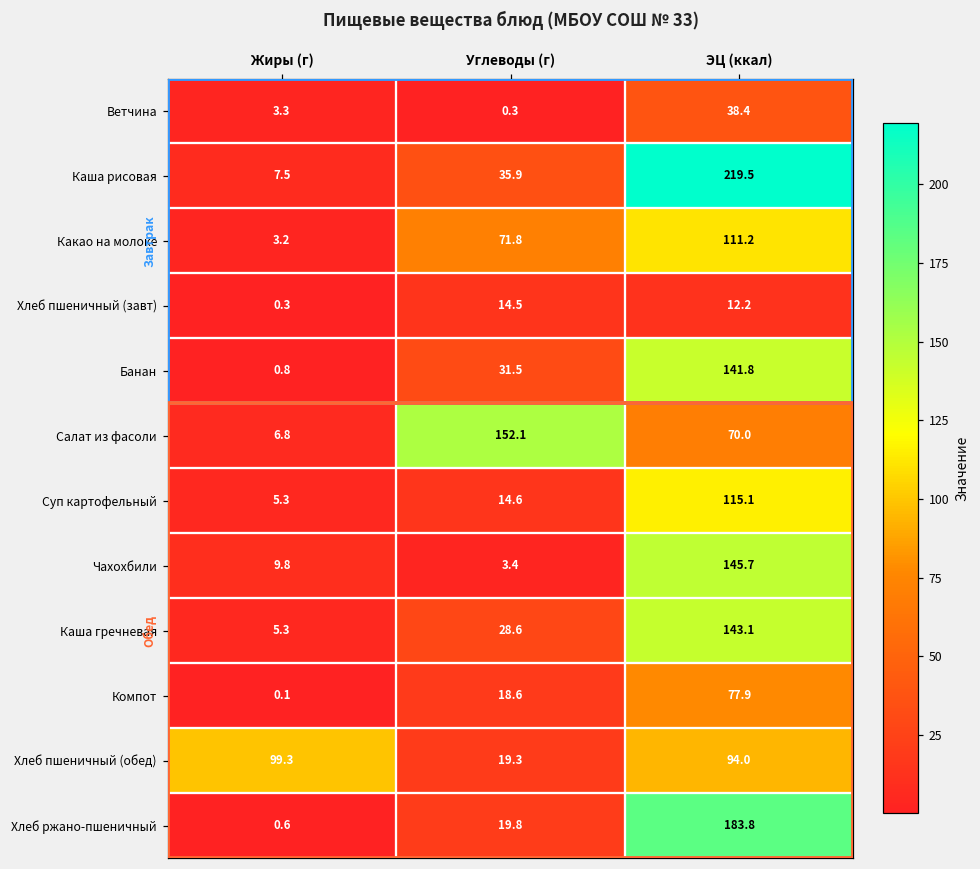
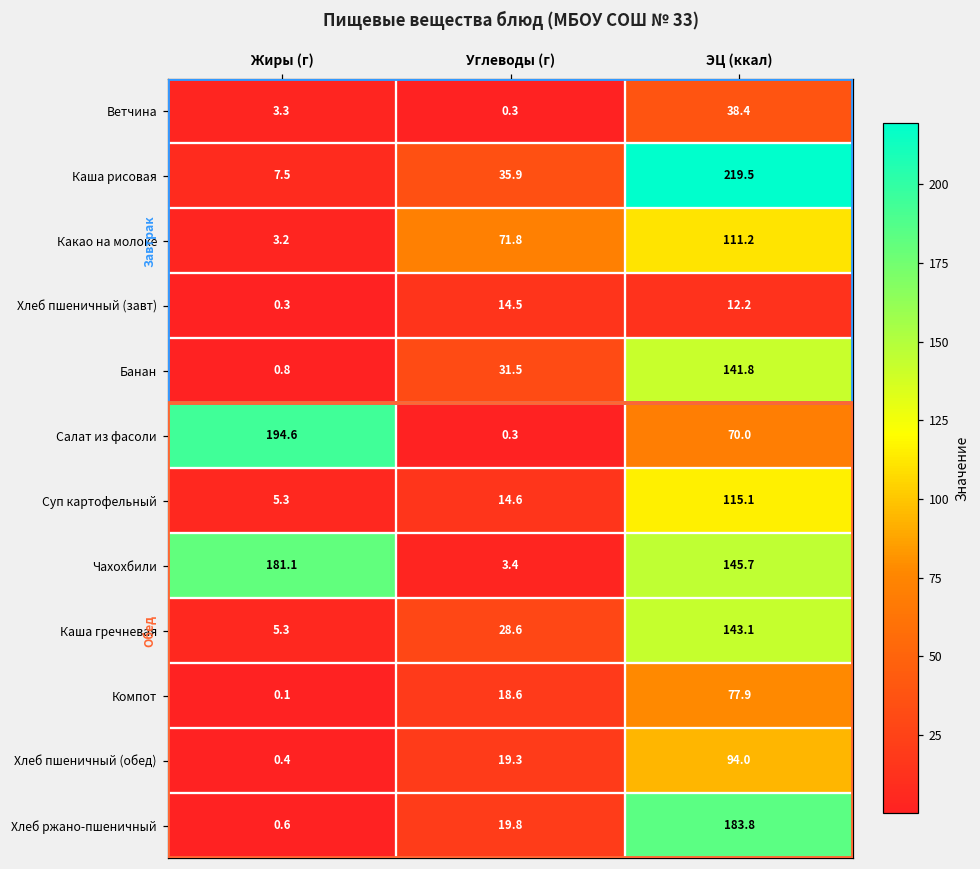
Салат из фасоли, Жиры (г): 6.8 -> 194.6
Салат из фасоли, Углеводы (г): 152.1 -> 0.3
Чахохбили, Жиры (г): 9.8 -> 181.1
Хлеб пшеничный (обед), Жиры (г): 99.3 -> 0.4
